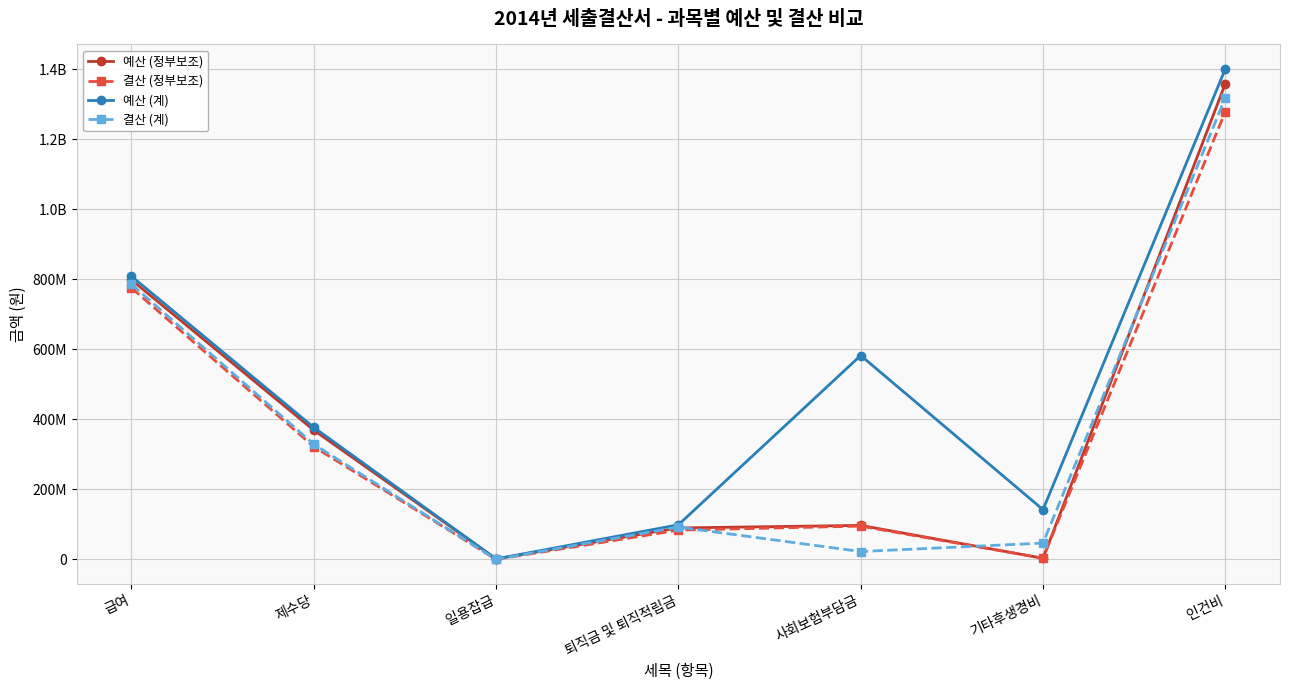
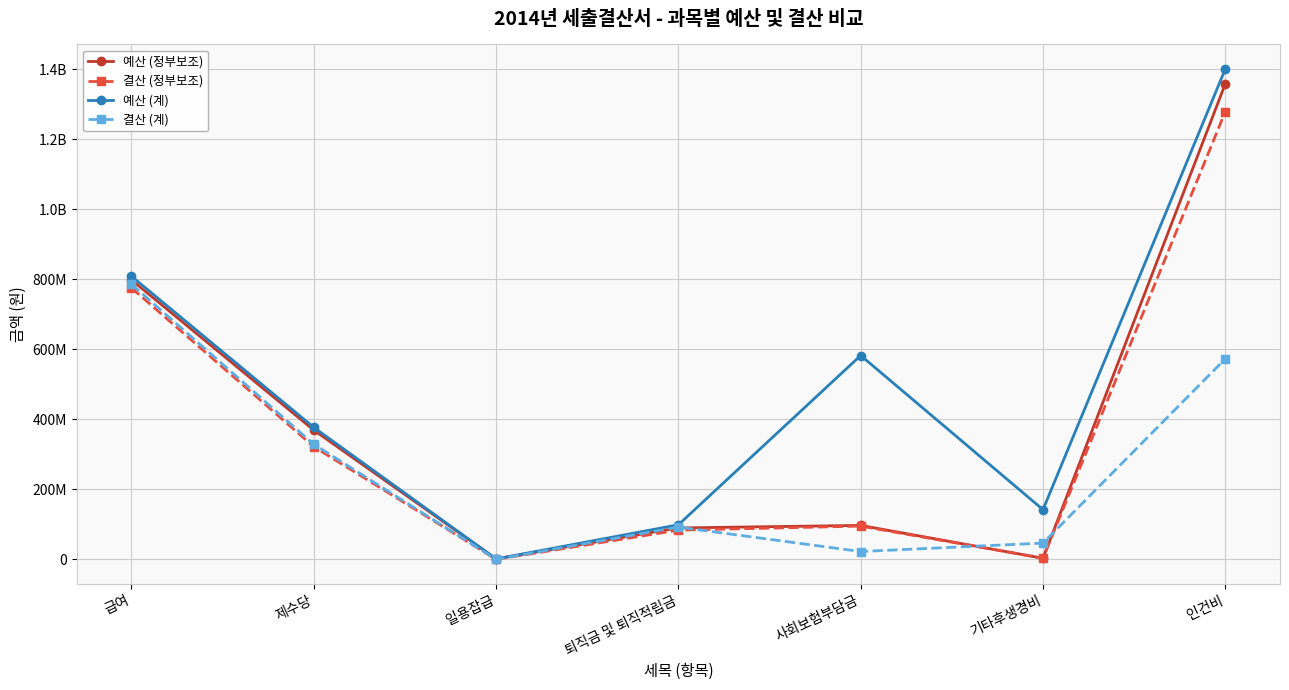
결산 (계), 인건비: 1320000000 -> 570000000
